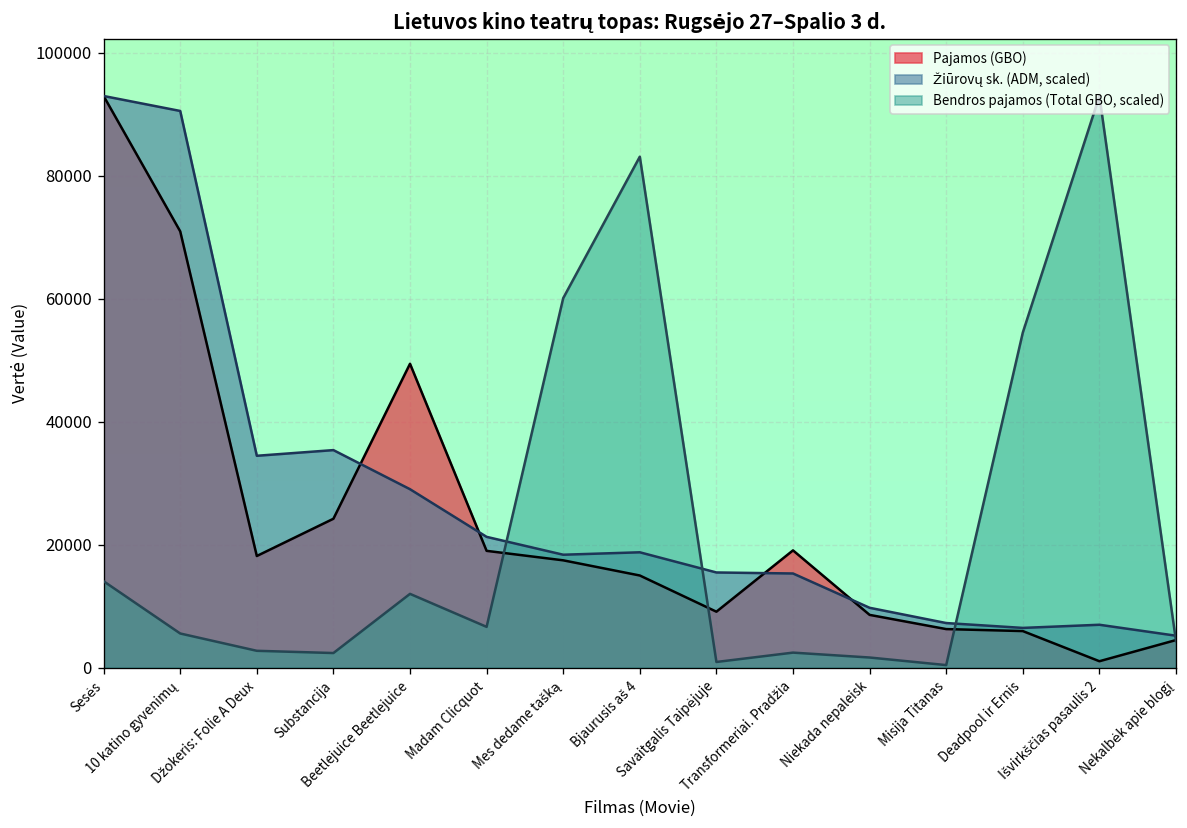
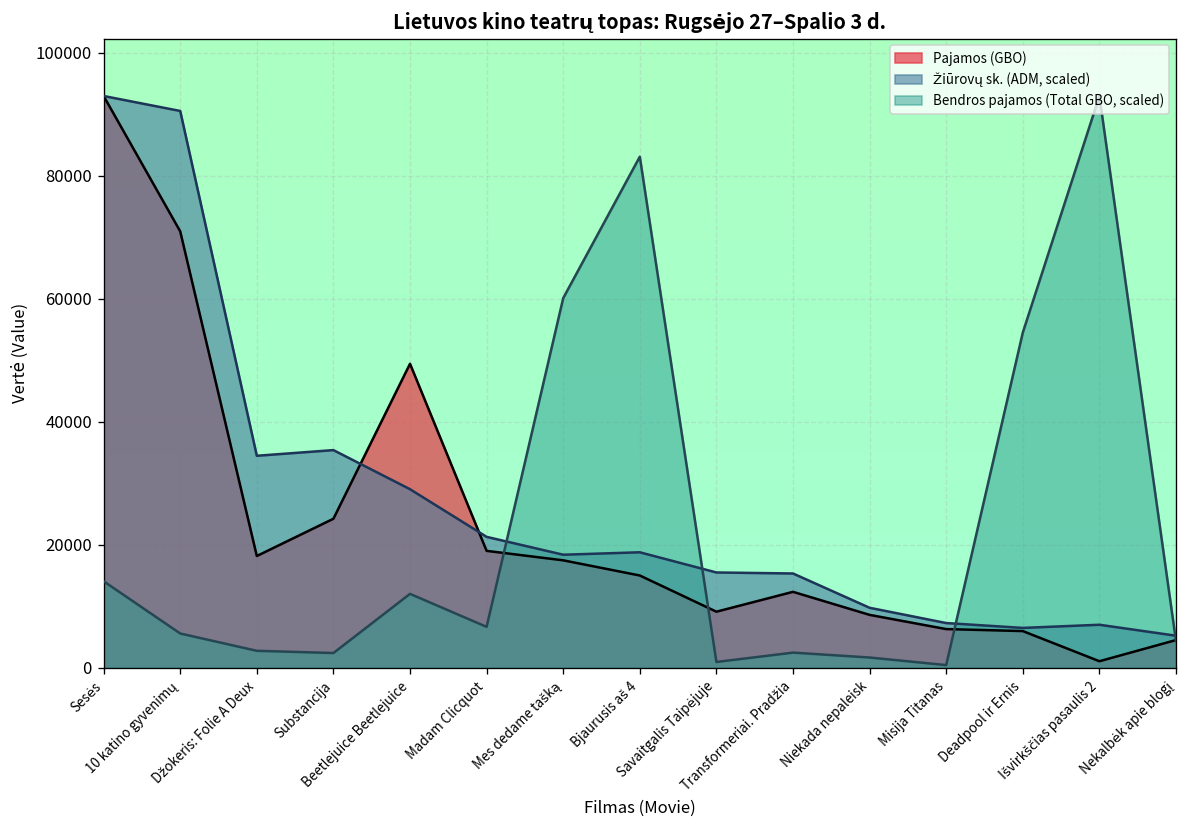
Pajamos (GBO), Transformeriai. Pradžia: 19000 -> 12000
